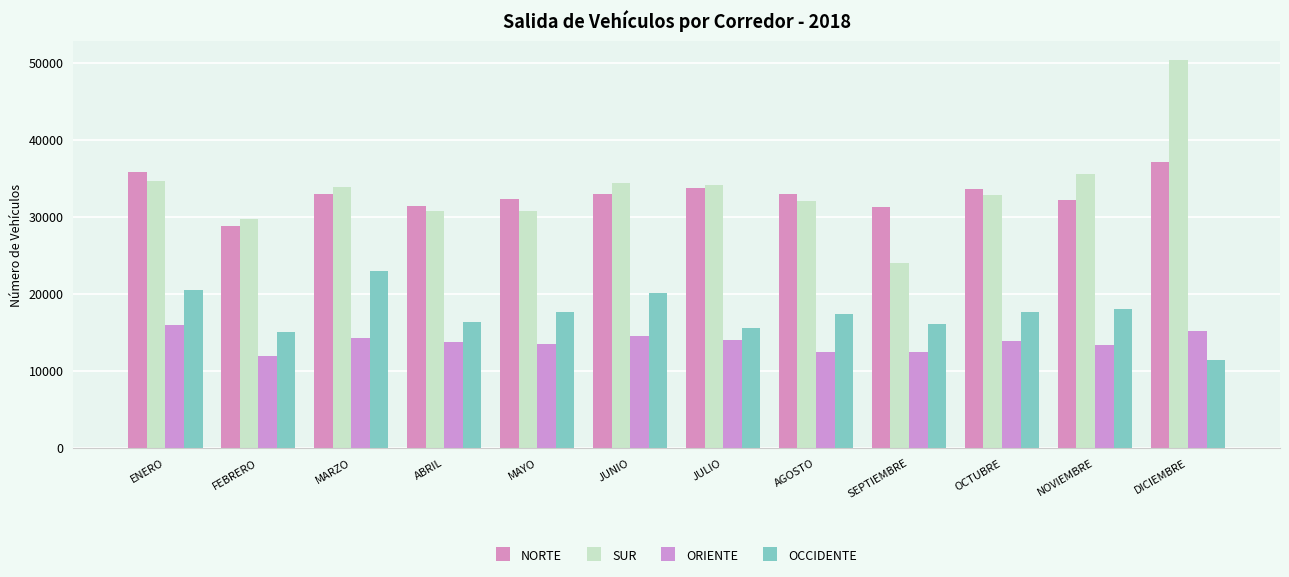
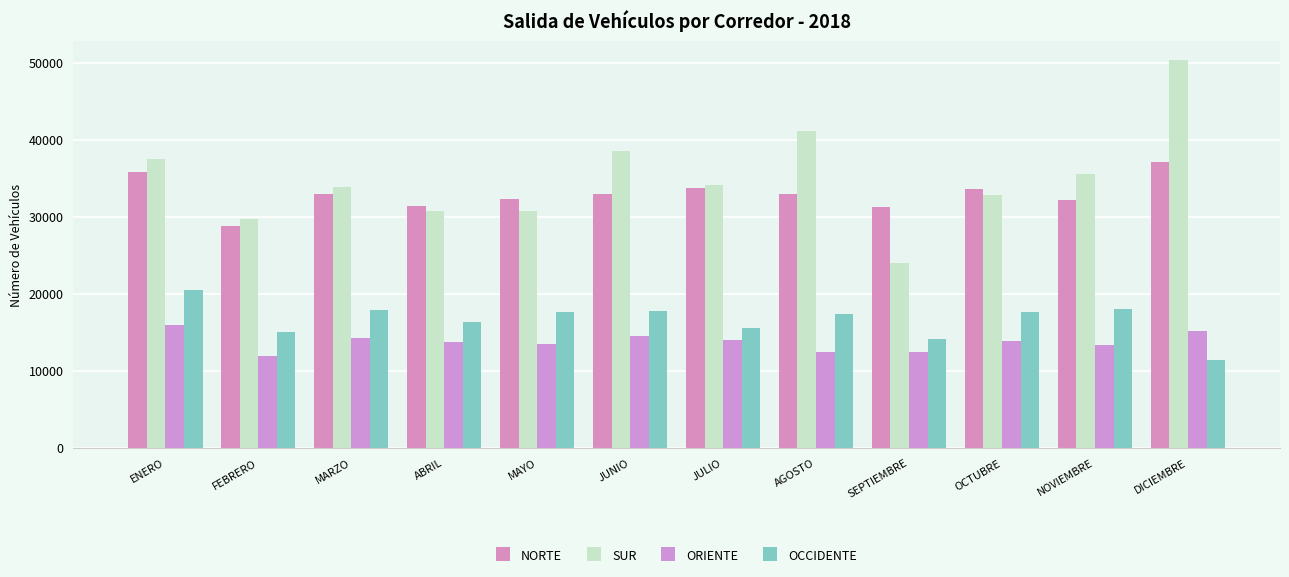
SUR, ENERO: 35000 -> 37000
OCCIDENTE, MARZO: 23000 -> 18000
SUR, JUNIO: 34000 -> 38000
OCCIDENTE, JUNIO: 20000 -> 18000
SUR, AGOSTO: 32000 -> 41000
OCCIDENTE, SEPTIEMBRE: 16000 -> 14000
